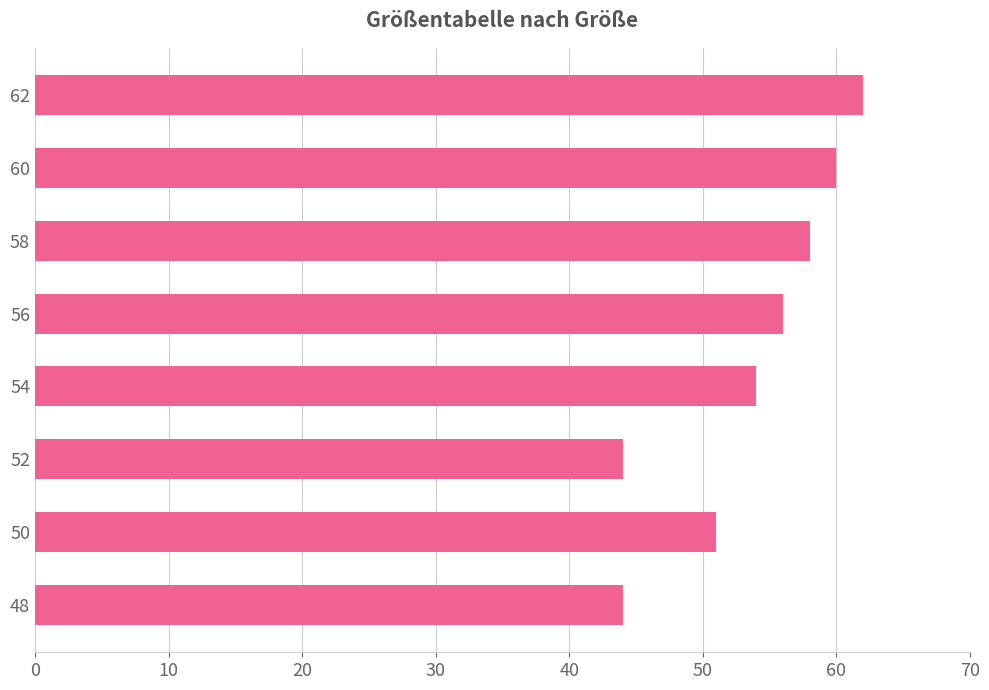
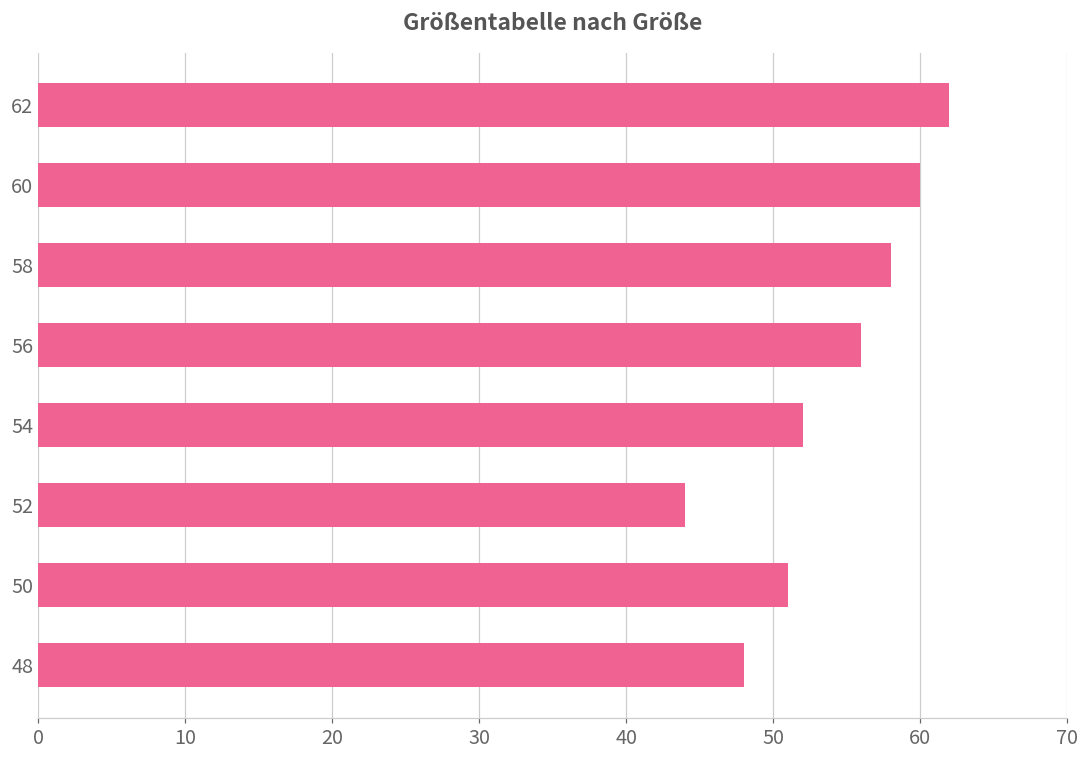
54: 54 -> 52
48: 44 -> 48
